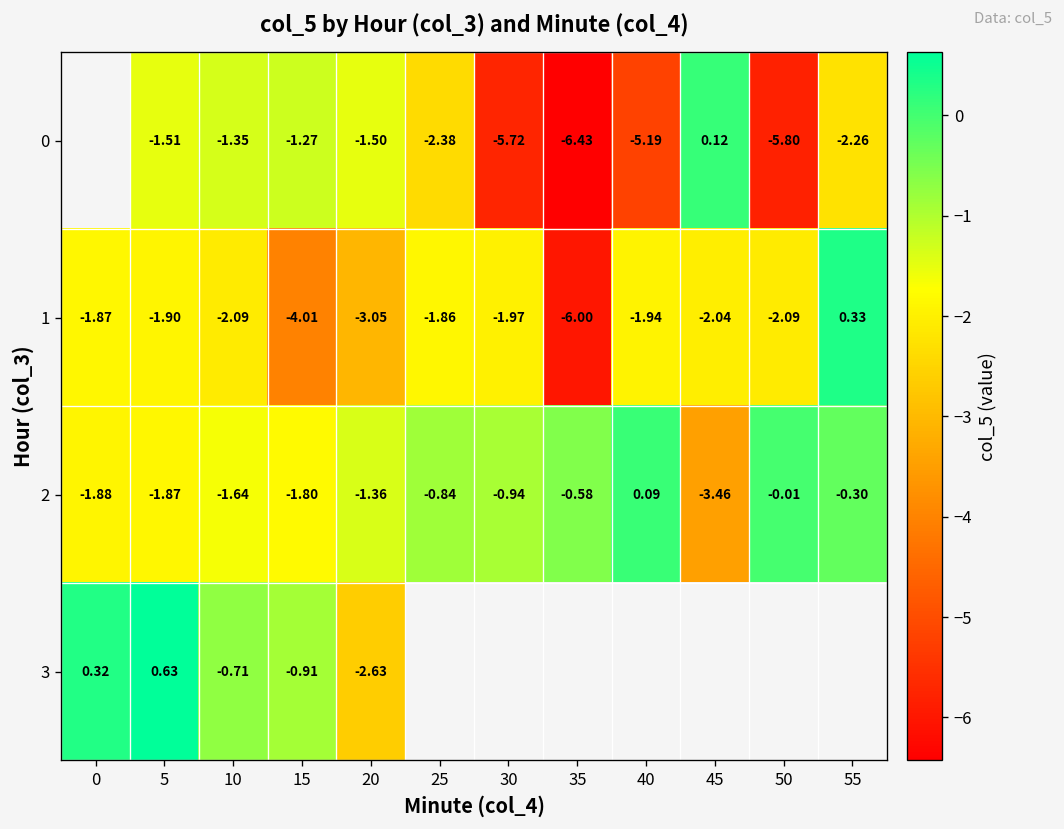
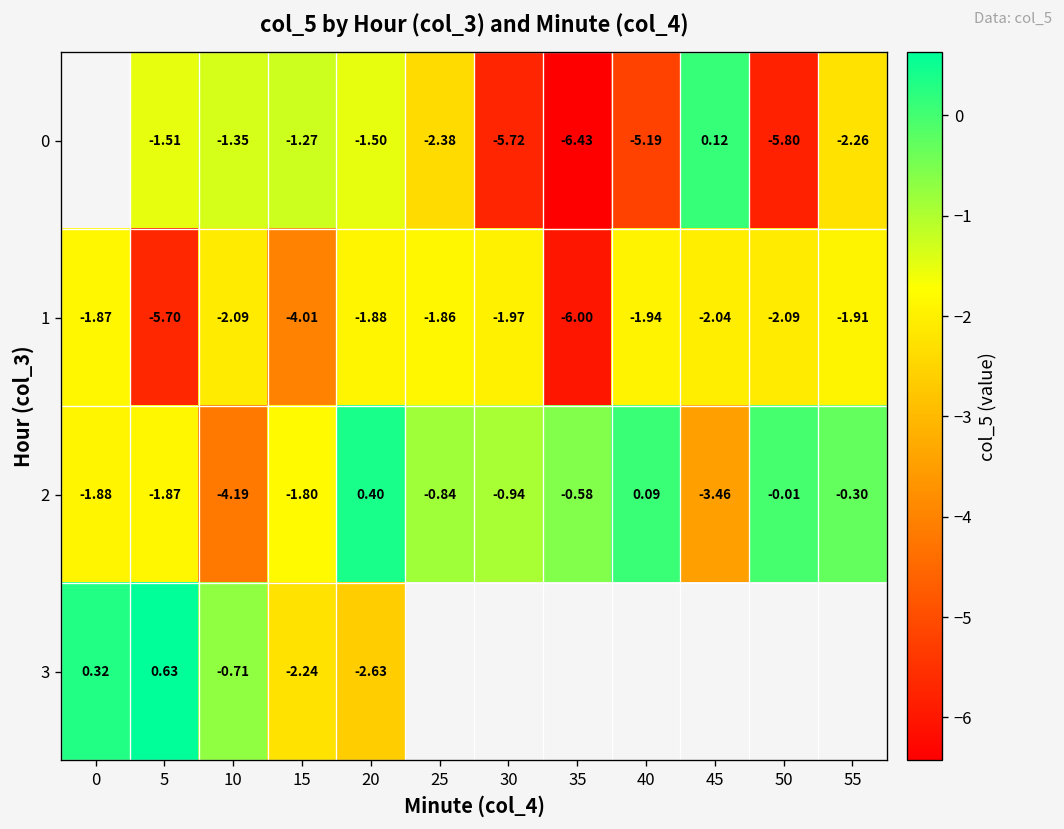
1, 5: -1.90 -> -5.70
1, 20: -3.05 -> -1.88
1, 55: 0.33 -> -1.91
2, 10: -1.64 -> -4.19
2, 20: -1.36 -> 0.40
3, 15: -0.91 -> -2.24
